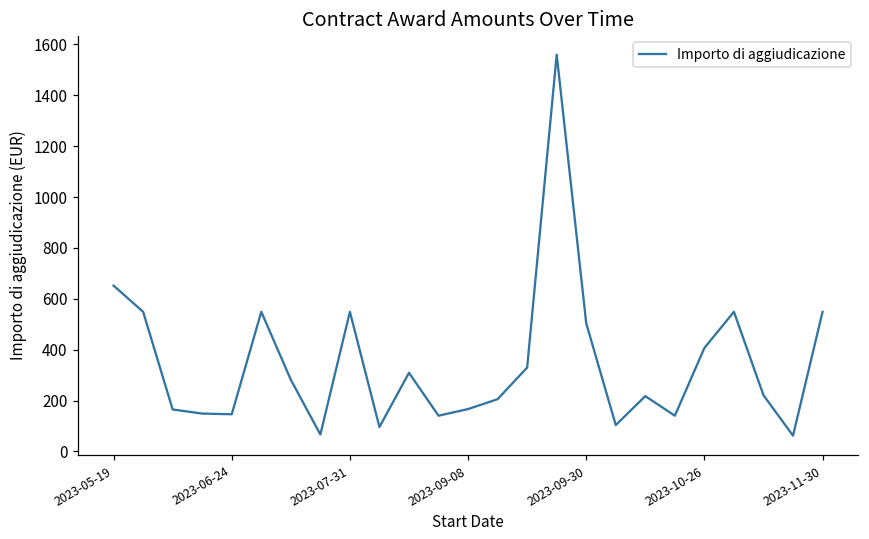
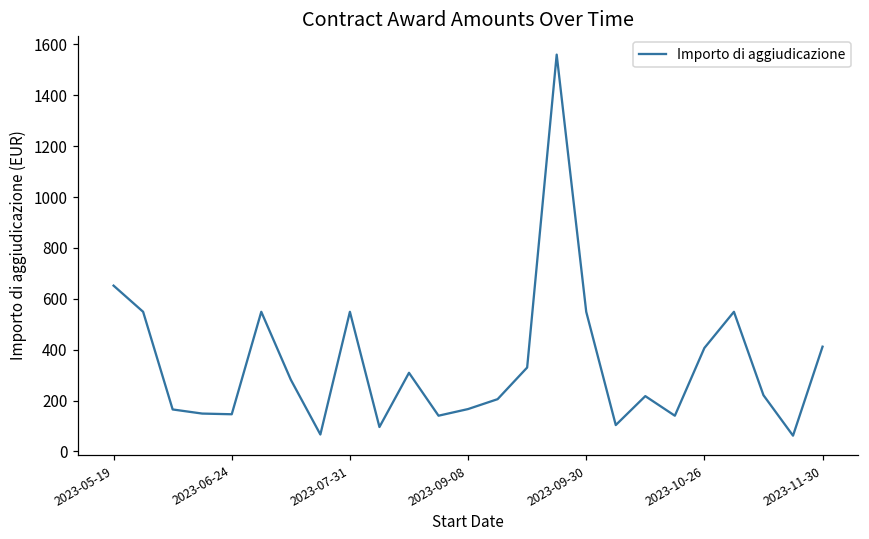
2023-09-30: 500 -> 550
2023-11-30: 550 -> 410
